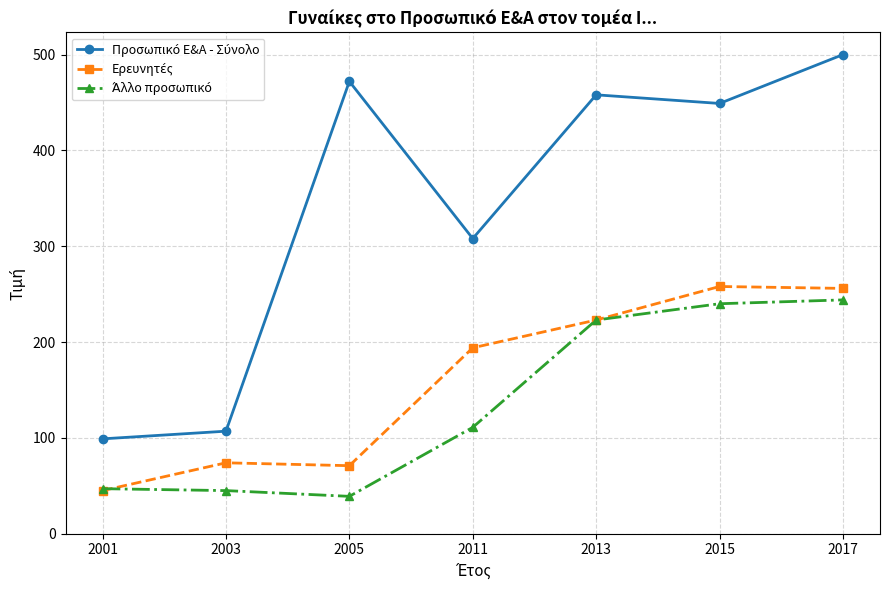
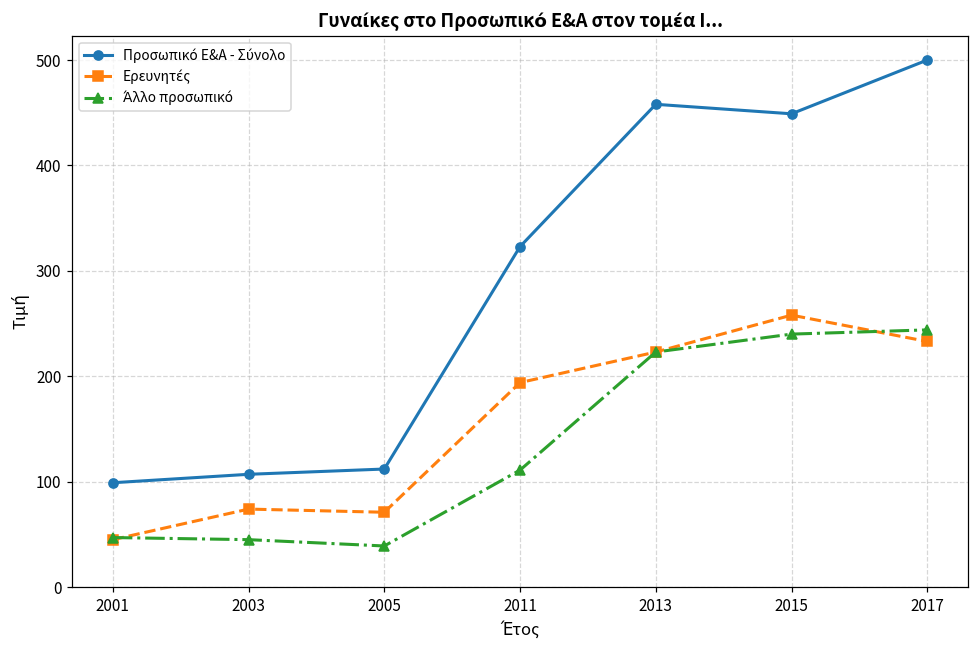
Προσωπικό Ε&Α - Σύνολο, 2005: 470 -> 110
Προσωπικό Ε&Α - Σύνολο, 2011: 310 -> 320
Ερευνητές, 2017: 260 -> 230
